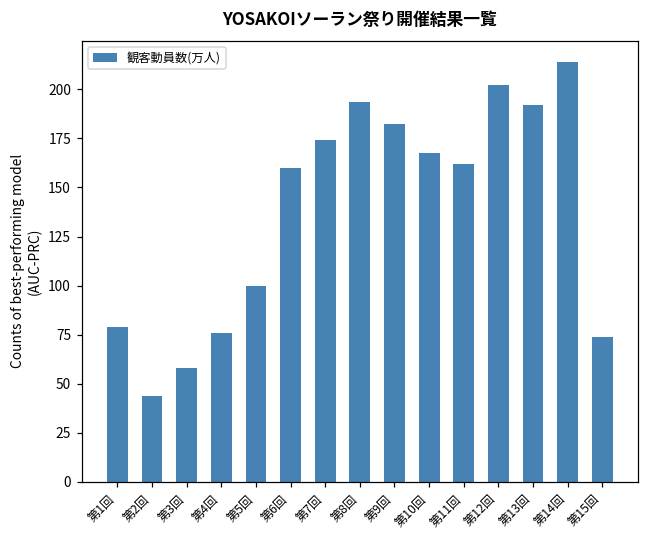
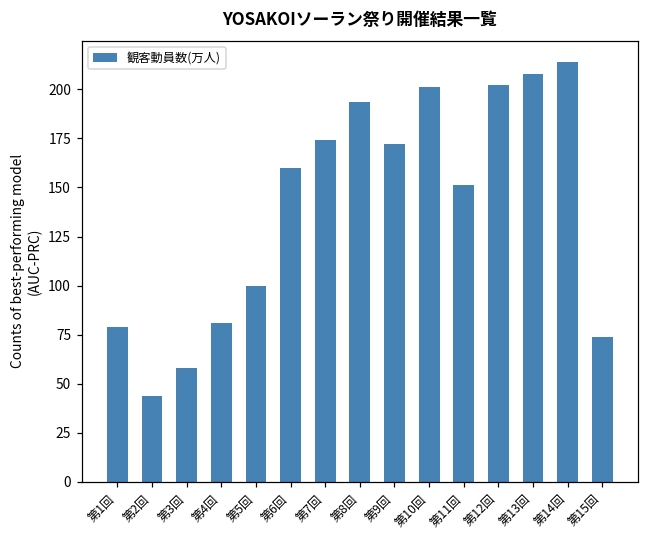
第4回: 76 -> 81
第9回: 183 -> 172
第10回: 168 -> 201
第11回: 162 -> 151
第13回: 192 -> 208
